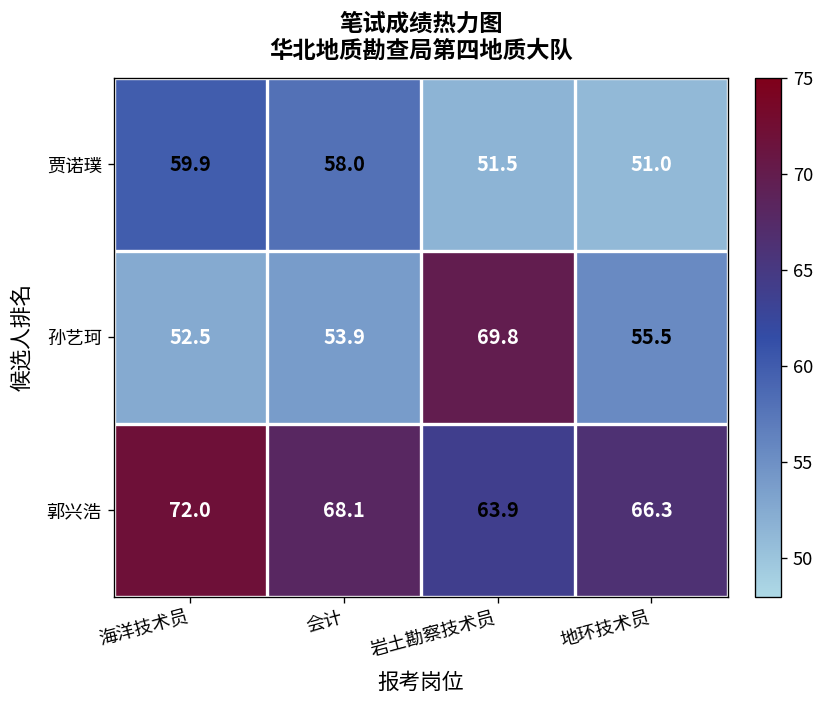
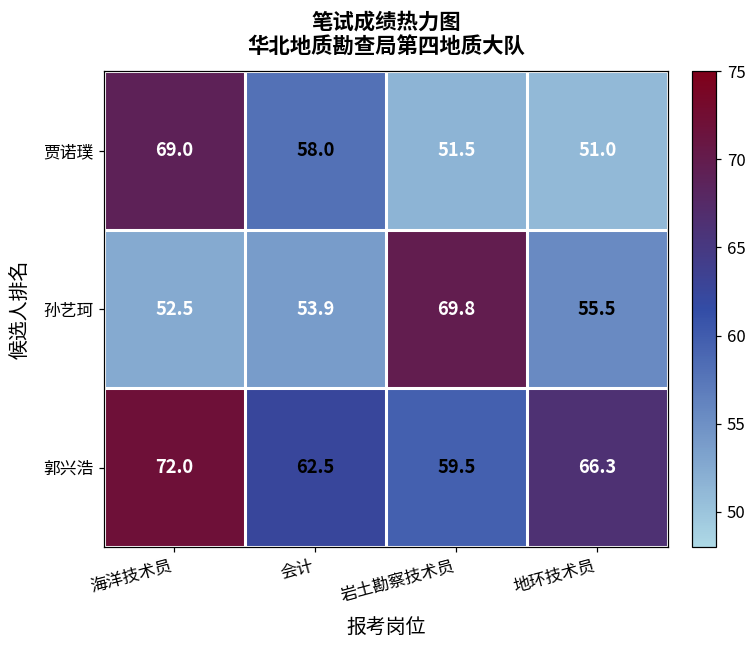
贾诺璞, 海洋技术员: 59.9 -> 69.0
郭兴浩, 会计: 68.1 -> 62.5
郭兴浩, 岩土勘察技术员: 63.9 -> 59.5
